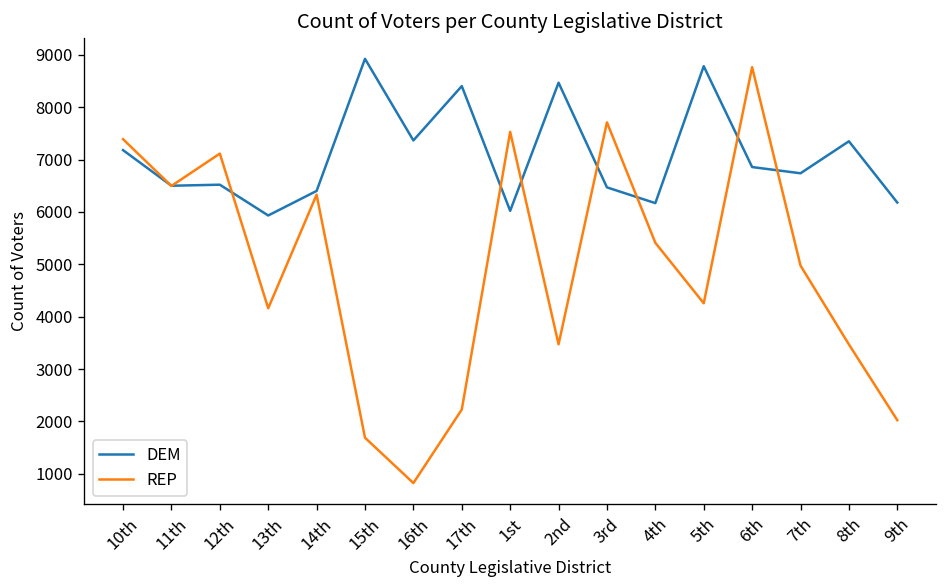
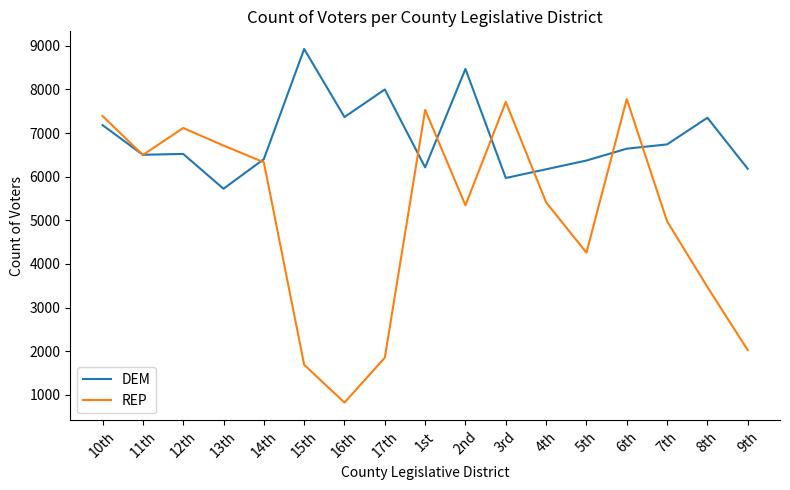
DEM, 13th: 5900 -> 5700
REP, 13th: 4200 -> 6700
DEM, 17th: 8400 -> 8000
REP, 17th: 2200 -> 1900
DEM, 1st: 6000 -> 6200
REP, 2nd: 3500 -> 5300
DEM, 3rd: 6500 -> 6000
DEM, 5th: 8800 -> 6400
DEM, 6th: 6900 -> 6600
REP, 6th: 8800 -> 7800
